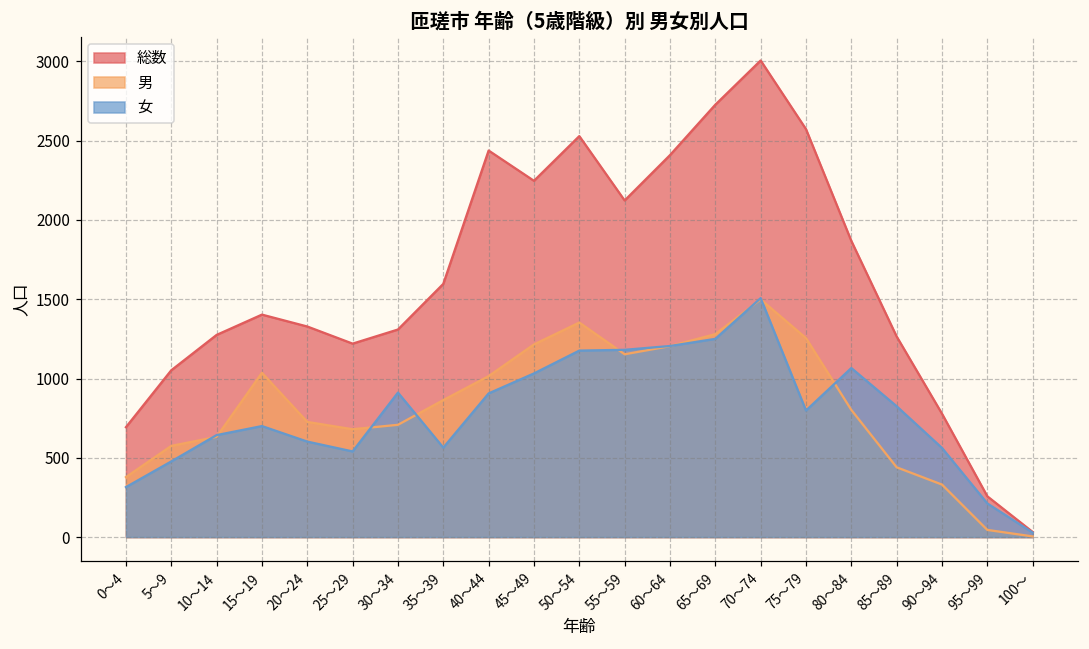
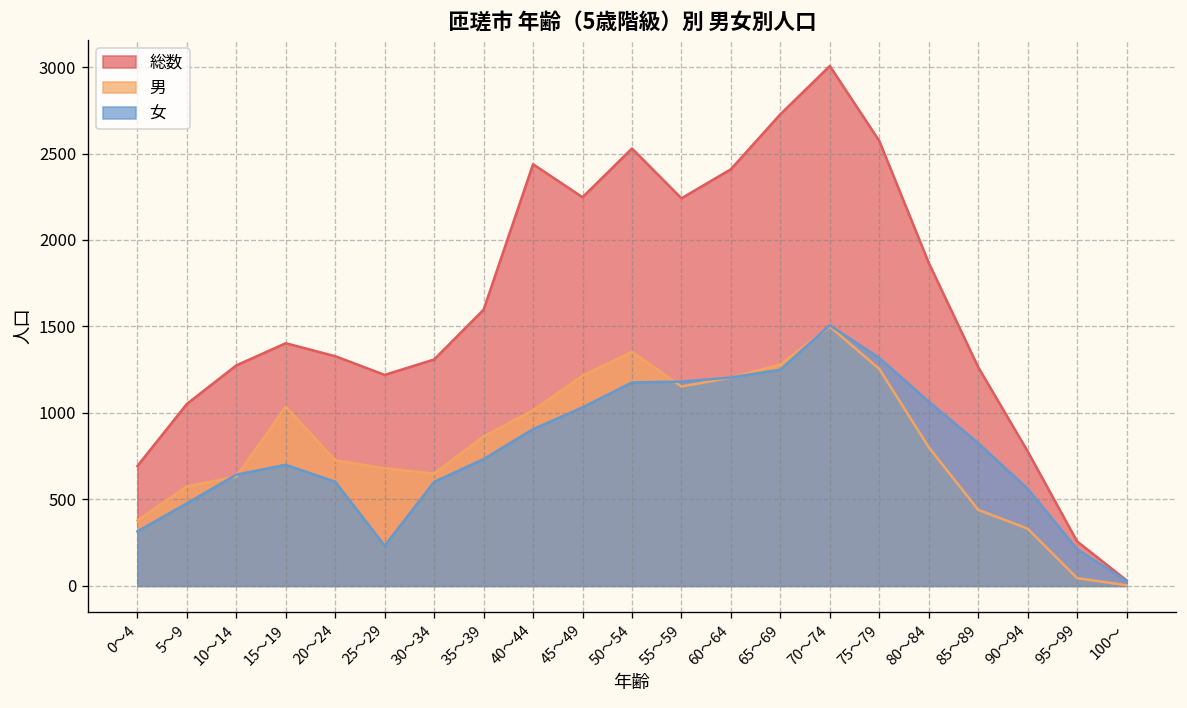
女, 25～29: 540 -> 230
男, 30～34: 710 -> 650
女, 30～34: 910 -> 600
女, 35～39: 560 -> 730
総数, 55～59: 2120 -> 2240
女, 75～79: 800 -> 1320
